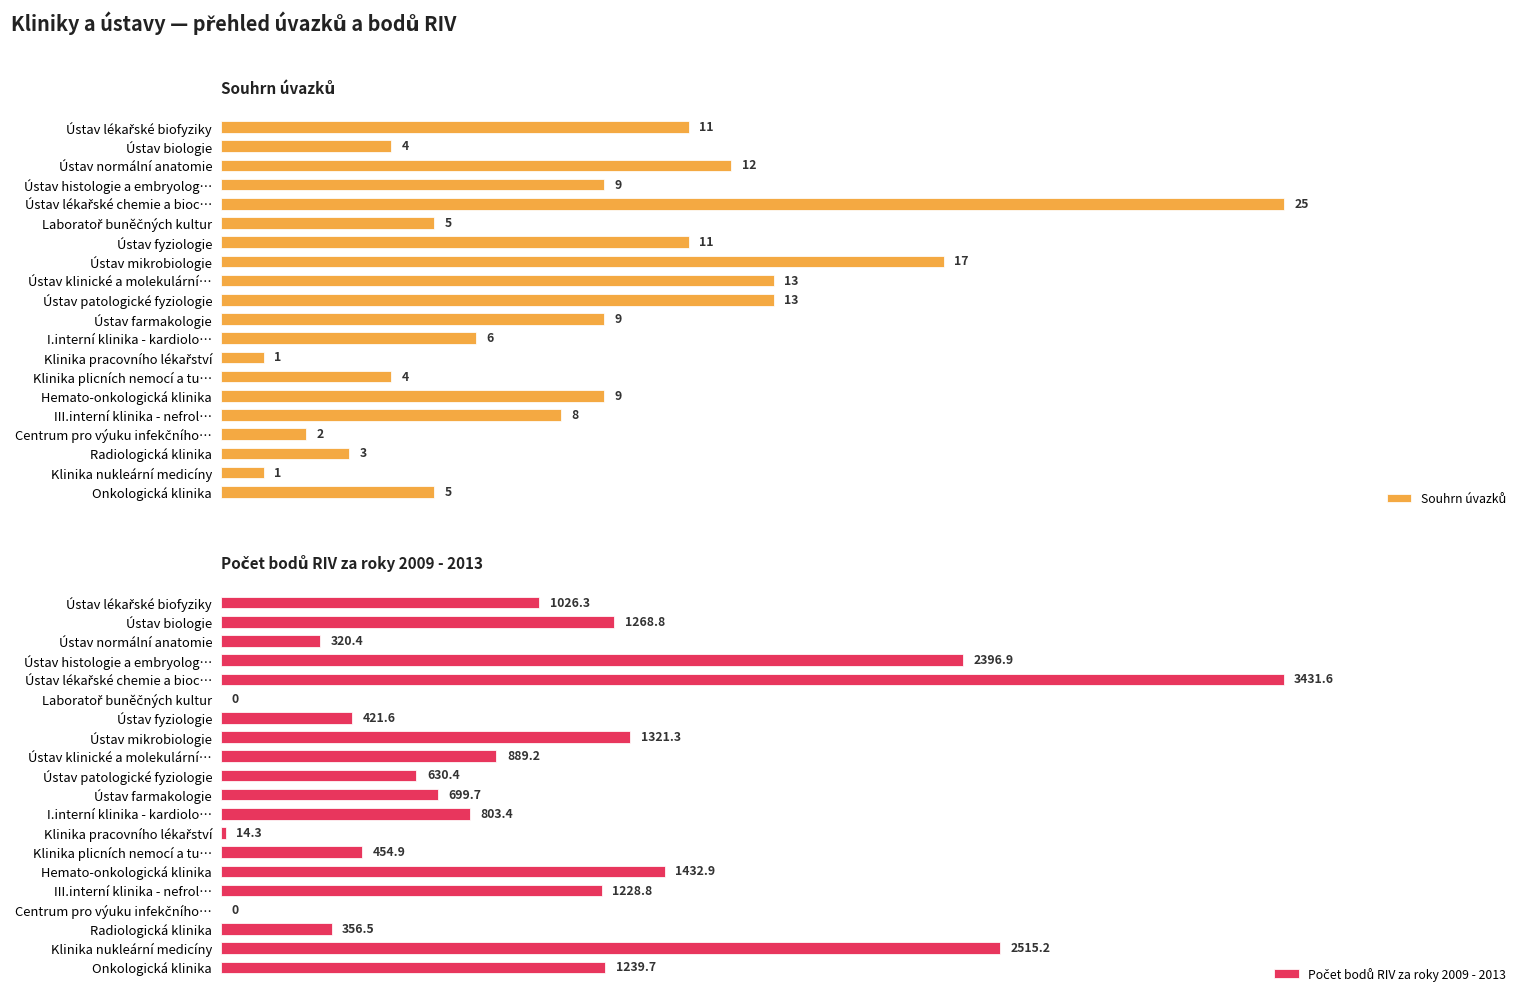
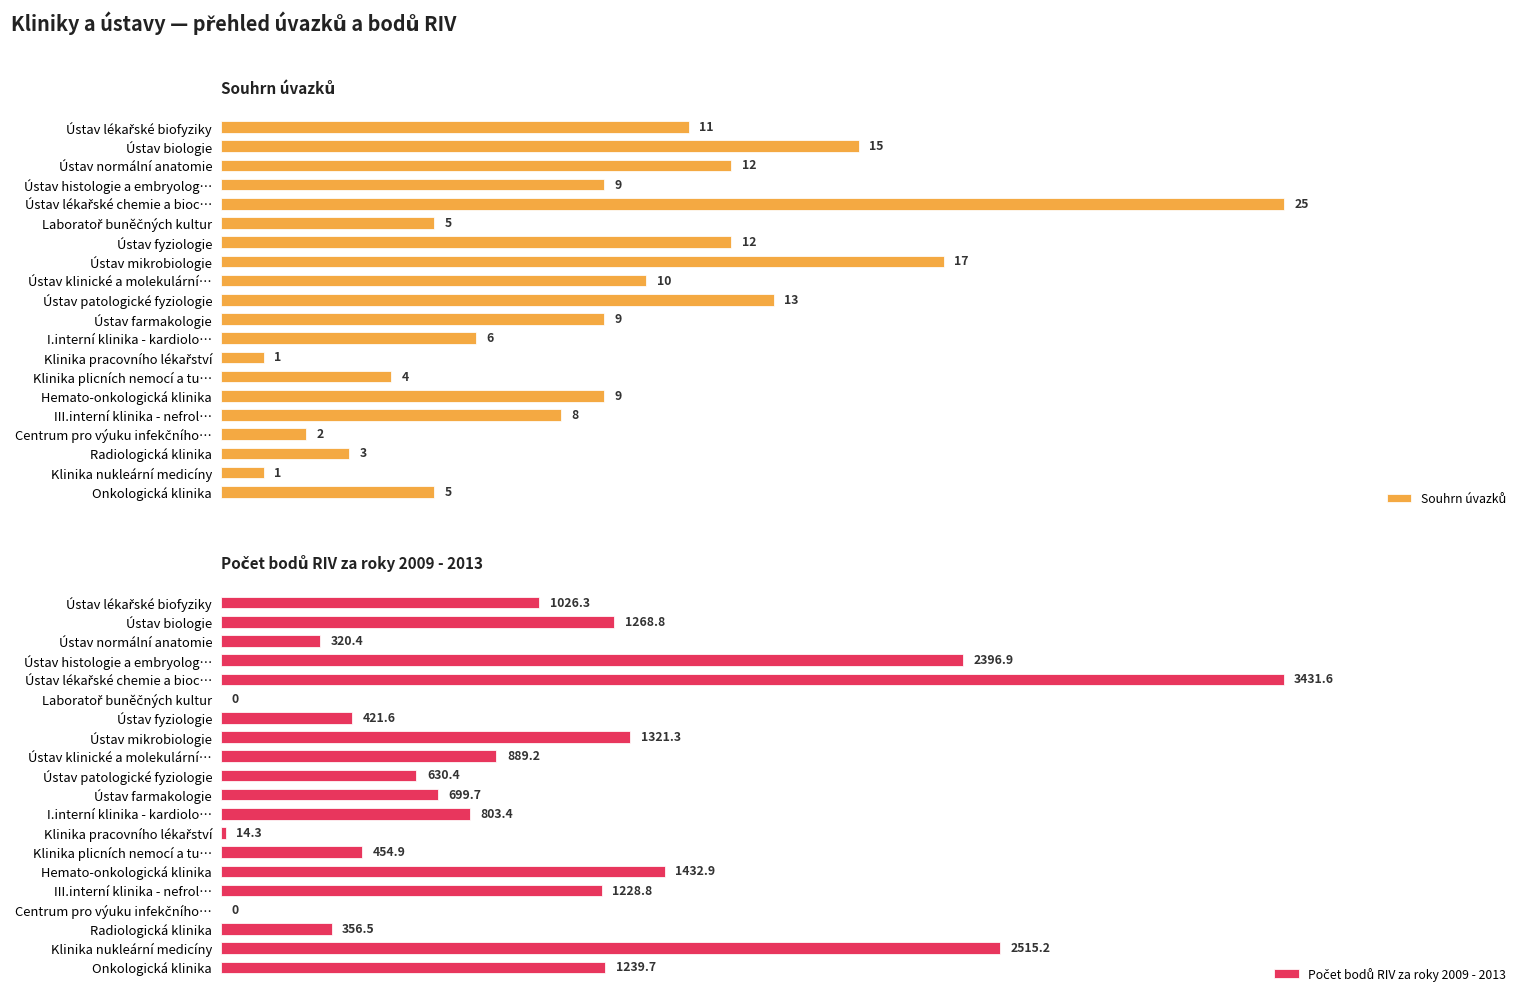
Souhrn úvazků, Ústav biologie: 4 -> 15
Souhrn úvazků, Ústav fyziologie: 11 -> 12
Souhrn úvazků, Ústav klinické a molekulární…: 13 -> 10
